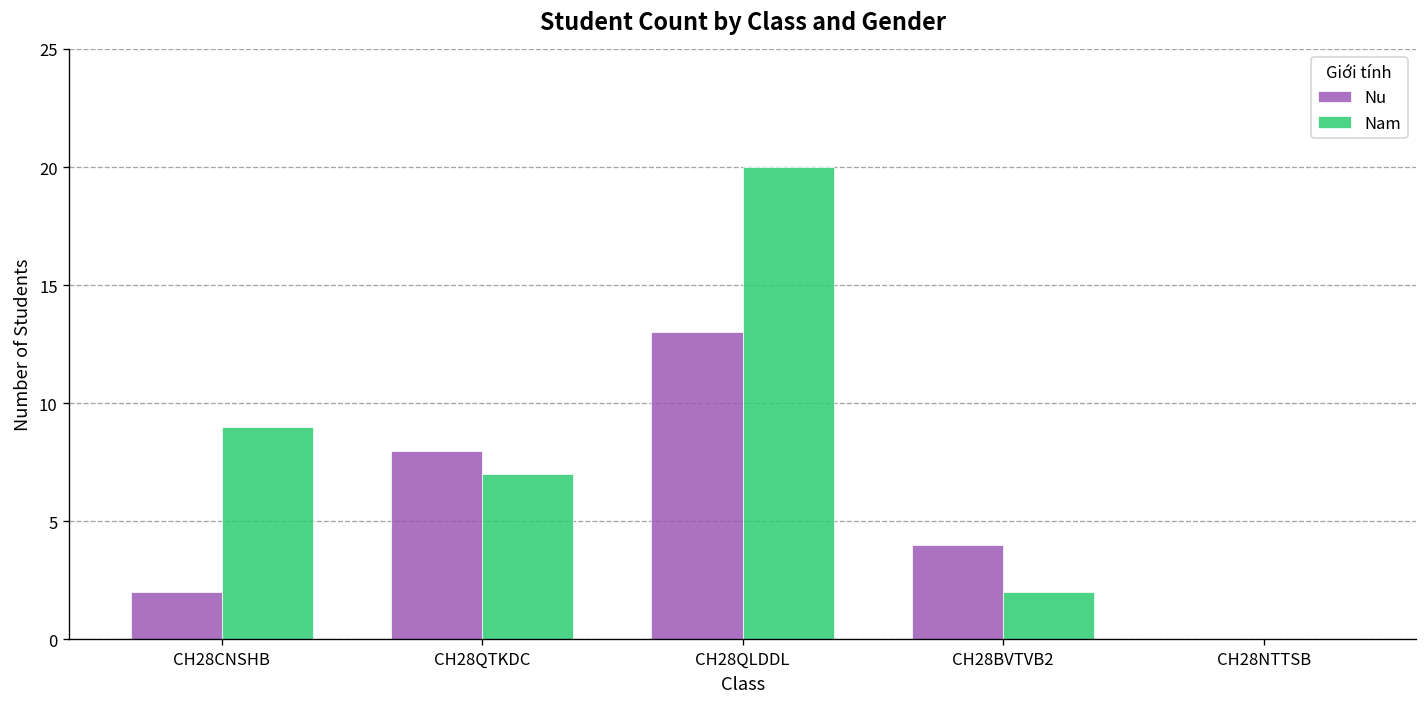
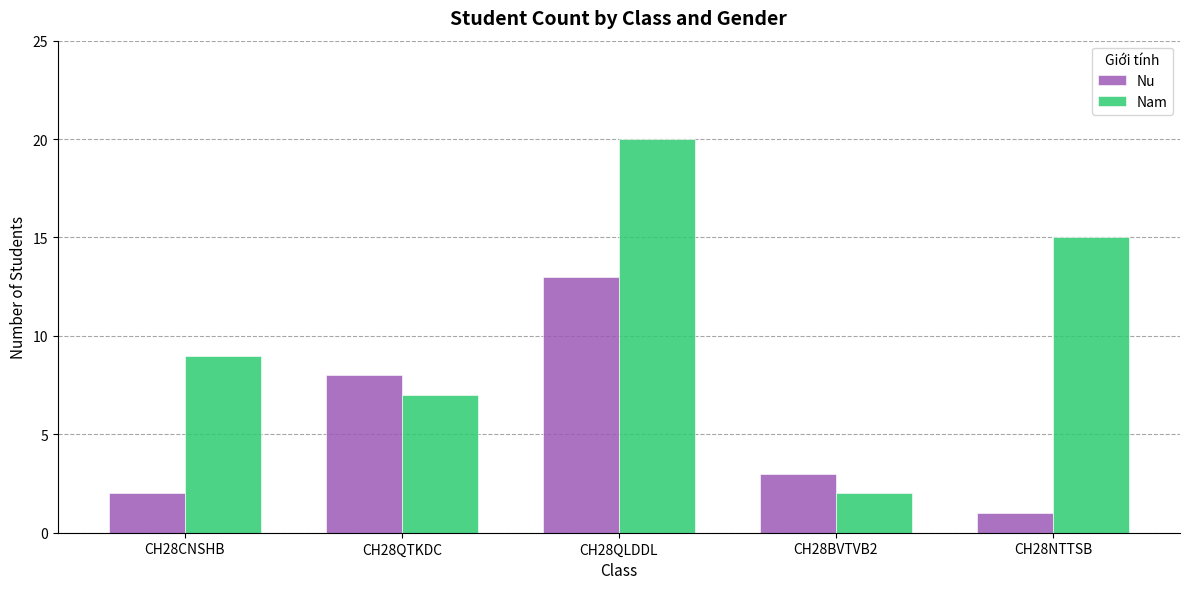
Nu, CH28BVTVB2: 4 -> 3
Nu, CH28NTTSB: 0 -> 1
Nam, CH28NTTSB: 0 -> 15
